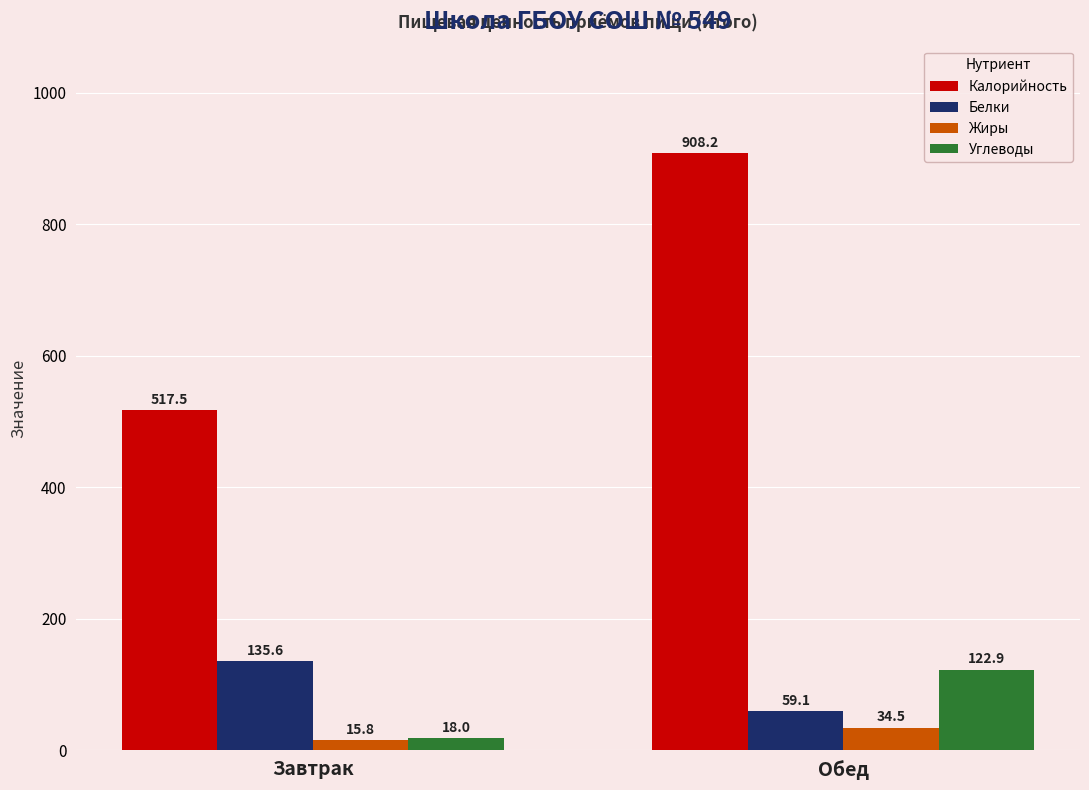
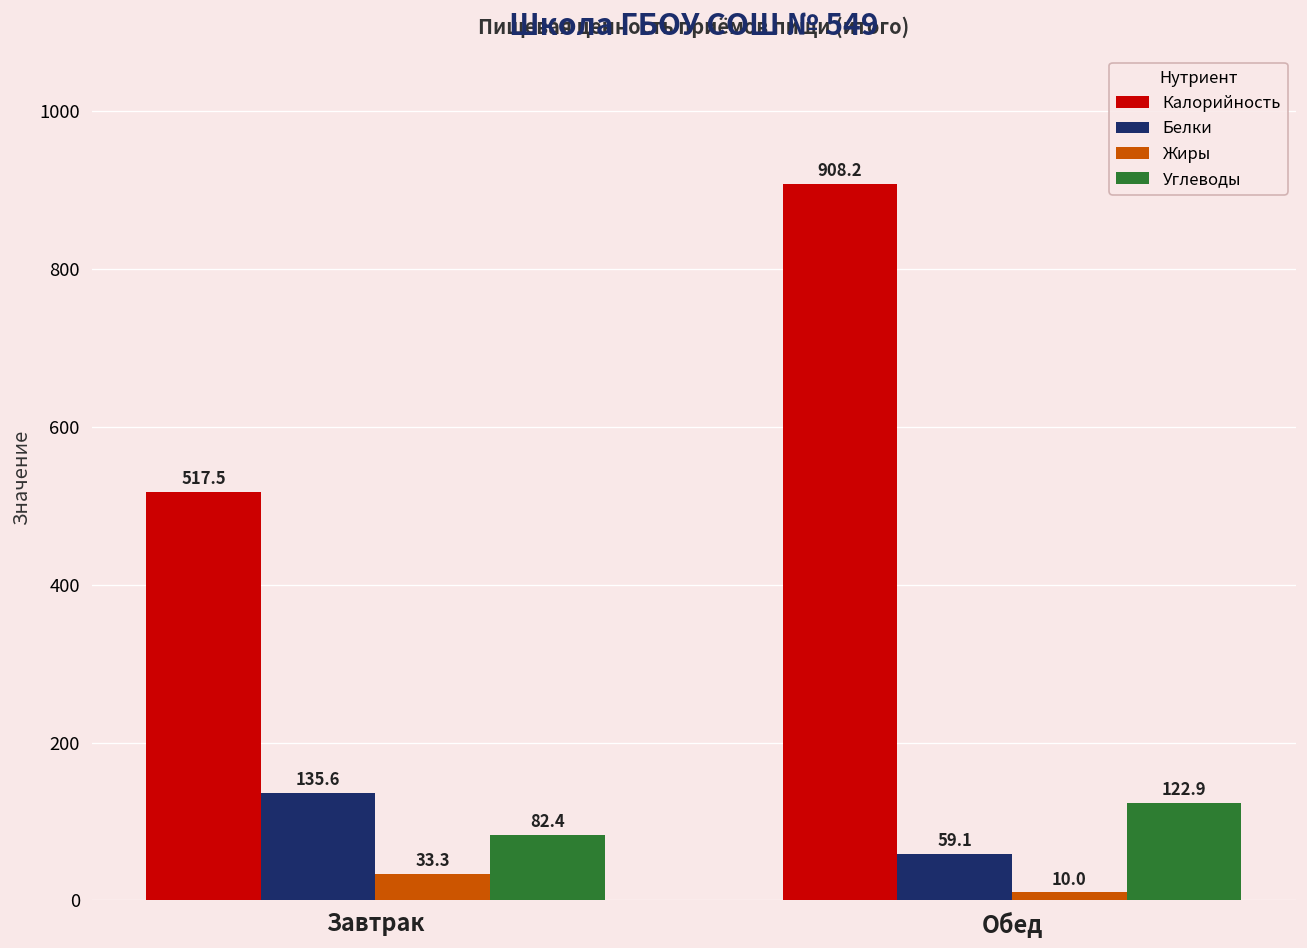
Жиры, Завтрак: 15.8 -> 33.3
Углеводы, Завтрак: 18.0 -> 82.4
Жиры, Обед: 34.5 -> 10.0
